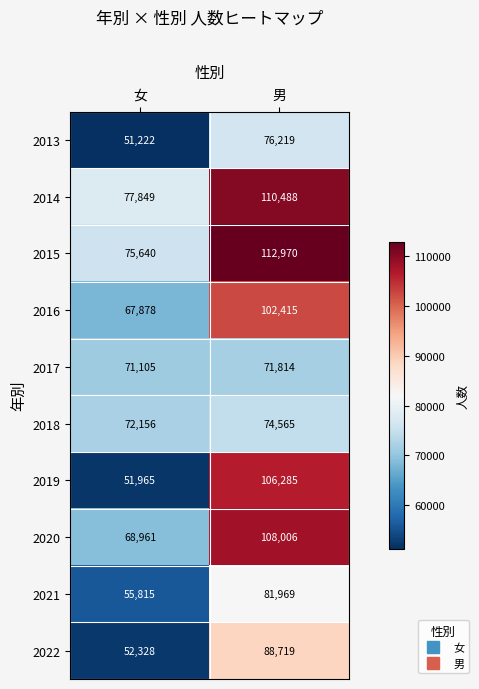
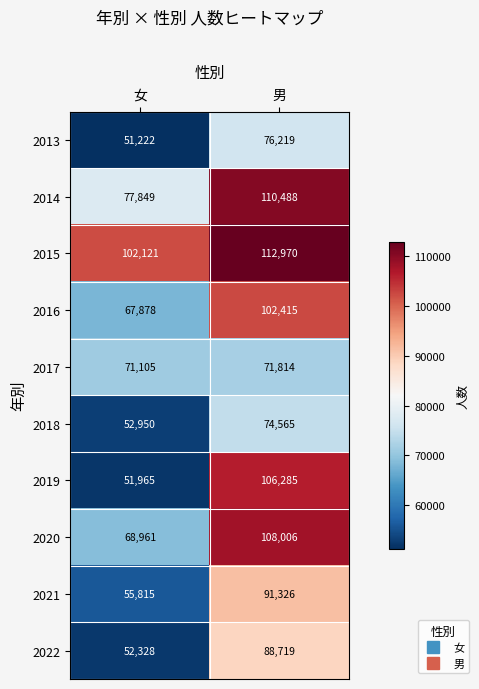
2015, 女: 75,640 -> 102,121
2018, 女: 72,156 -> 52,950
2021, 男: 81,969 -> 91,326
